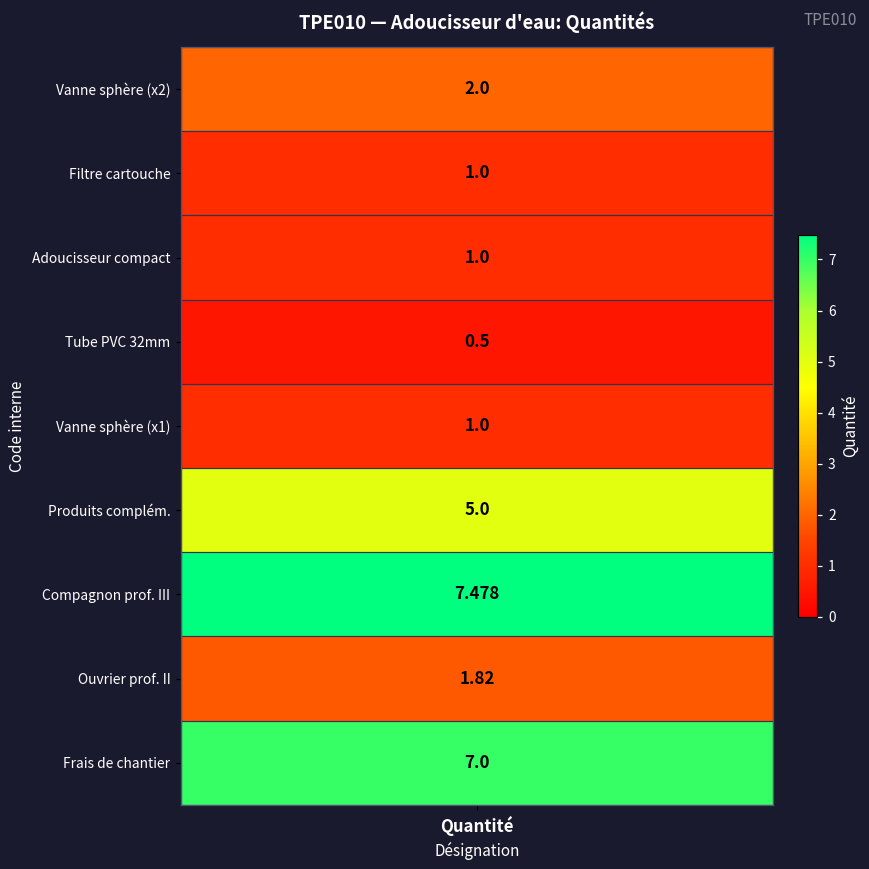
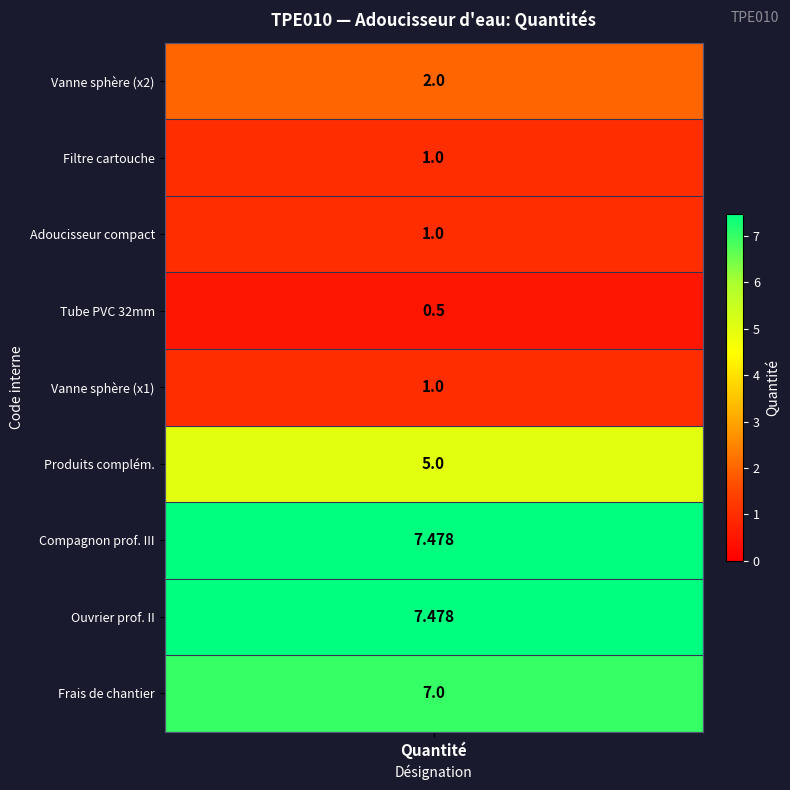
Ouvrier prof. II, Quantité: 1.82 -> 7.478
